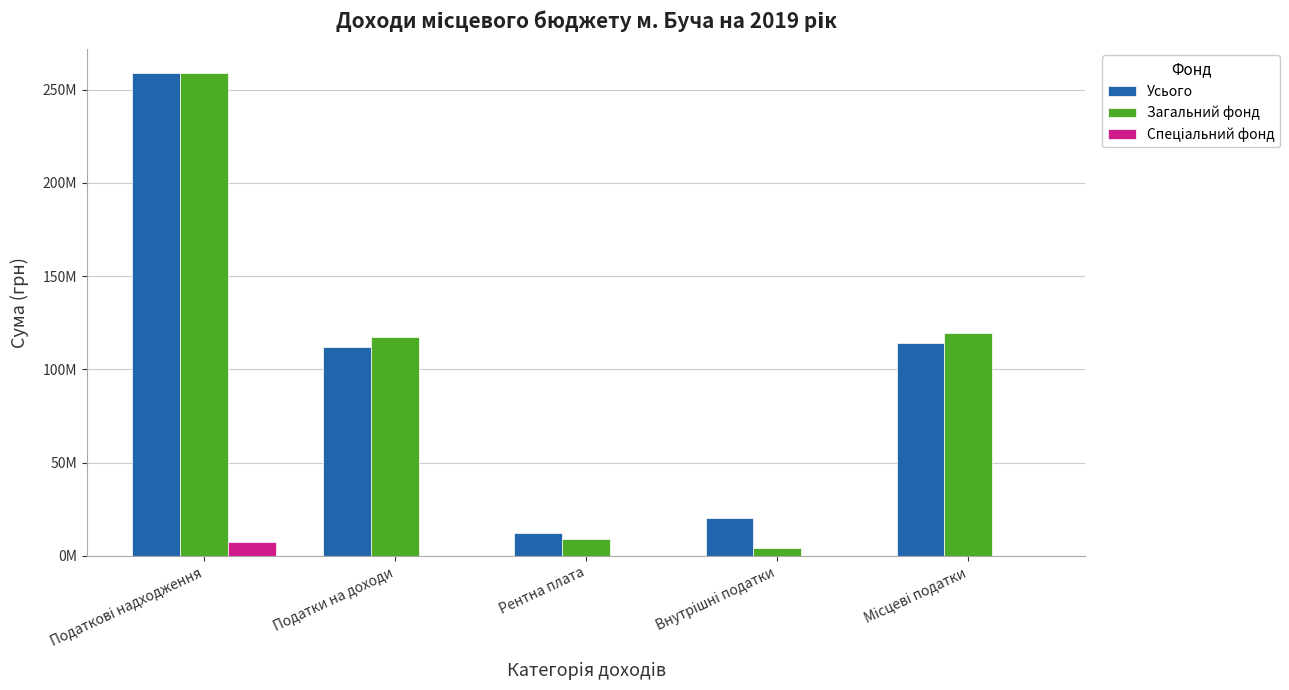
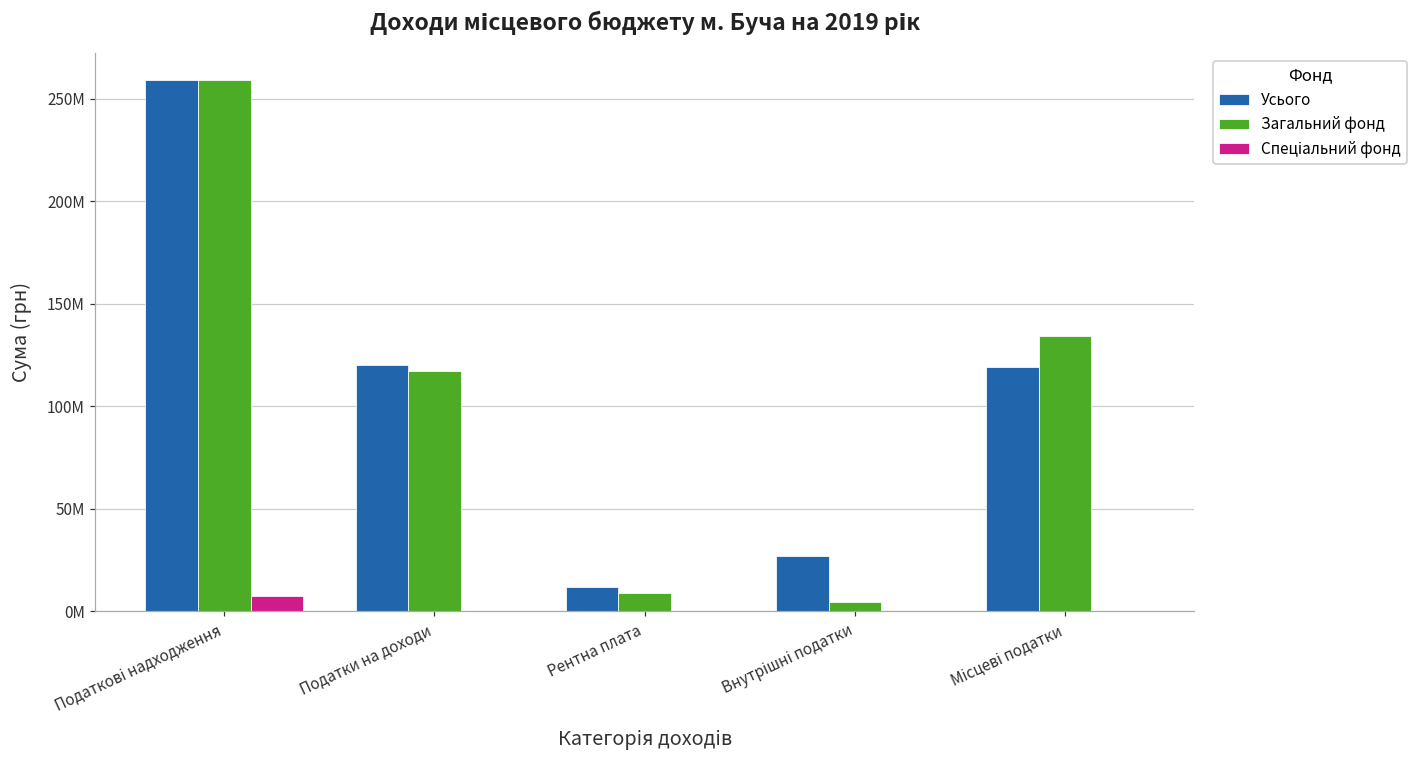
Усього, Податки на доходи: 112000000 -> 120000000
Усього, Внутрішні податки: 20000000 -> 27000000
Усього, Місцеві податки: 114000000 -> 119000000
Загальний фонд, Місцеві податки: 119000000 -> 134000000
